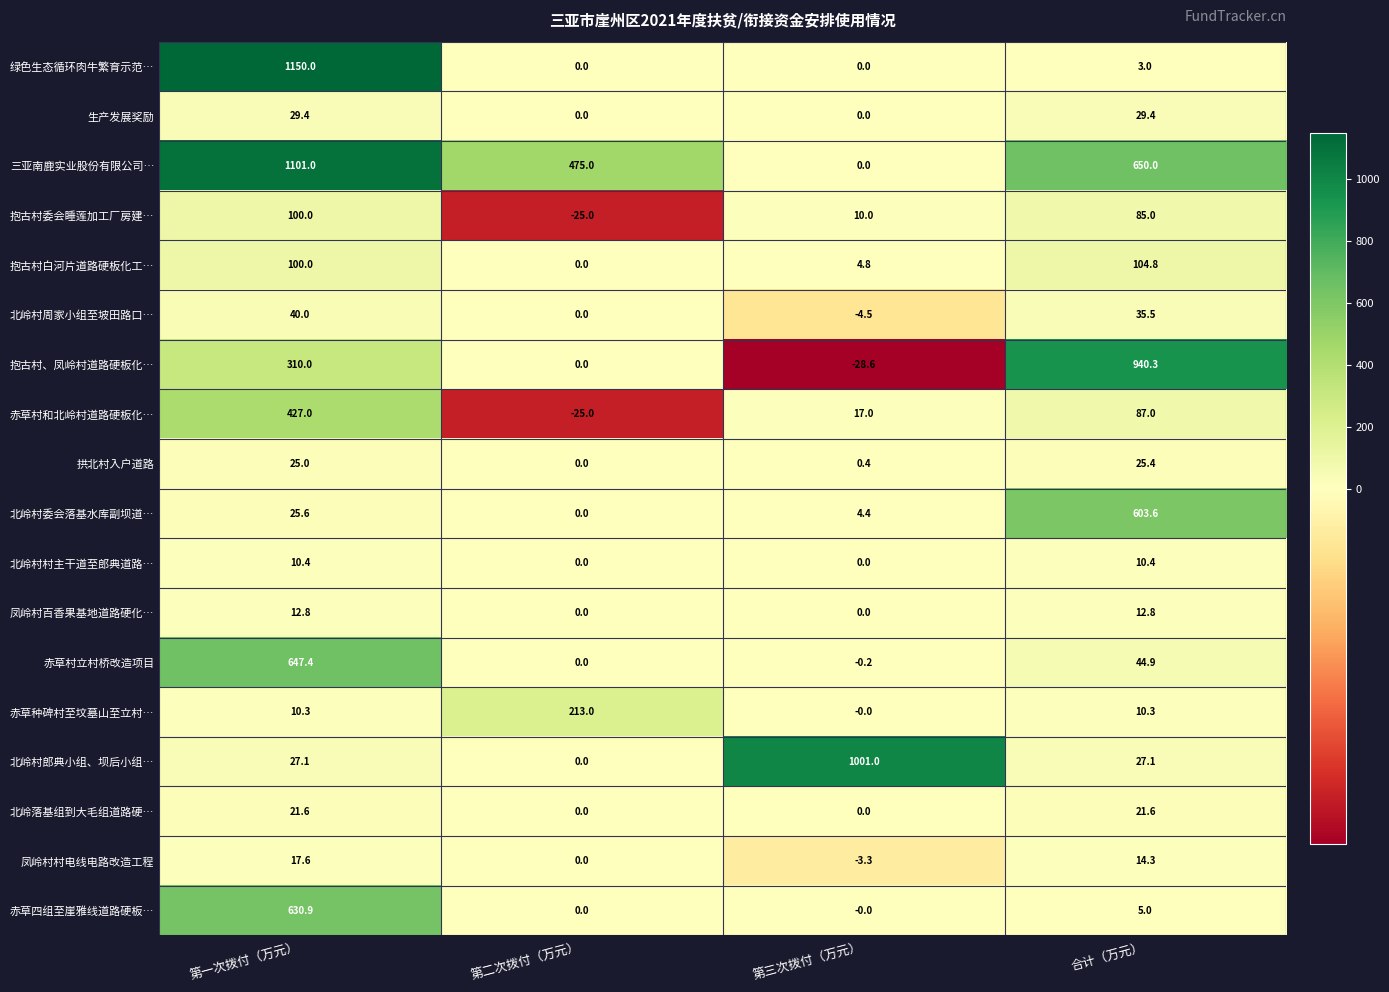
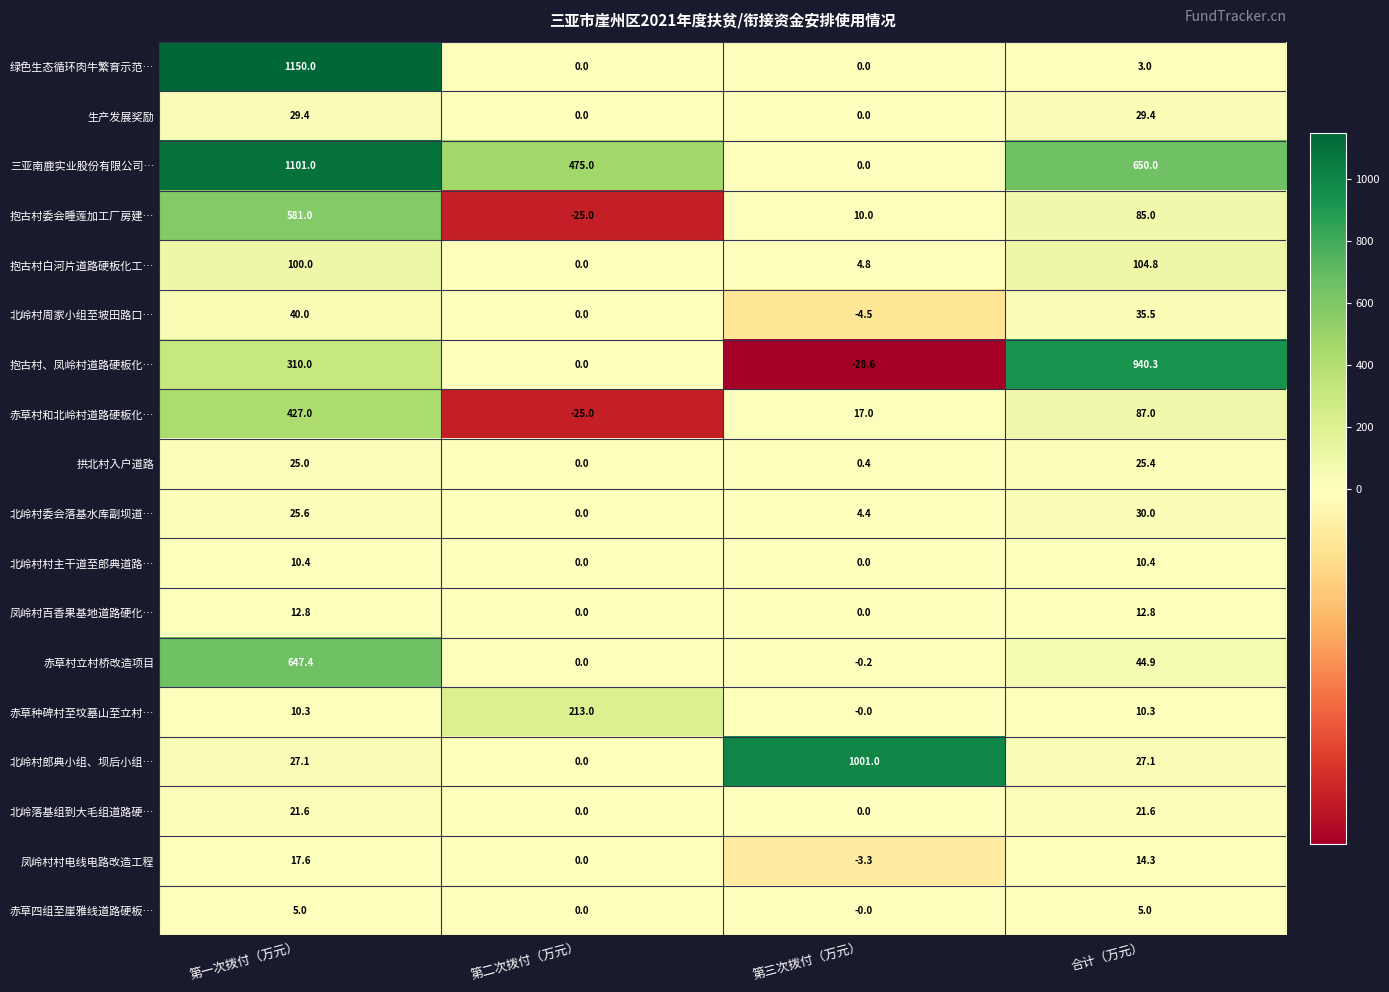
抱古村委会睡莲加工厂房建…, 第一次拨付（万元）: 100.0 -> 581.0
北岭村委会落基水库副坝道…, 合计（万元）: 603.6 -> 30.0
赤草四组至崖雅线道路硬板…, 第一次拨付（万元）: 630.9 -> 5.0
